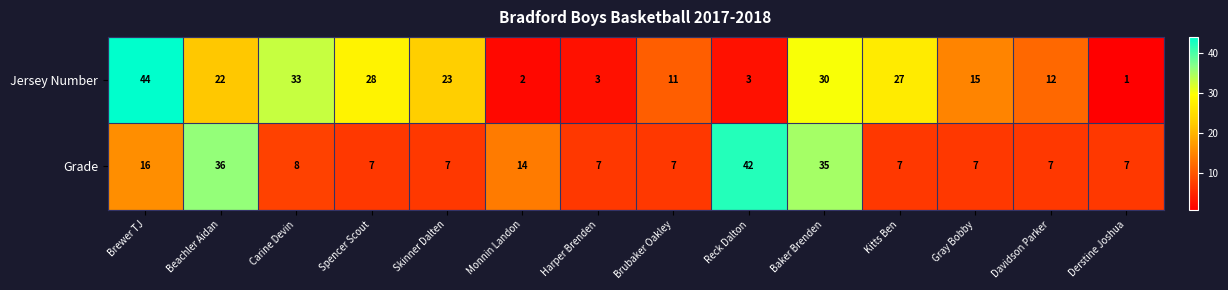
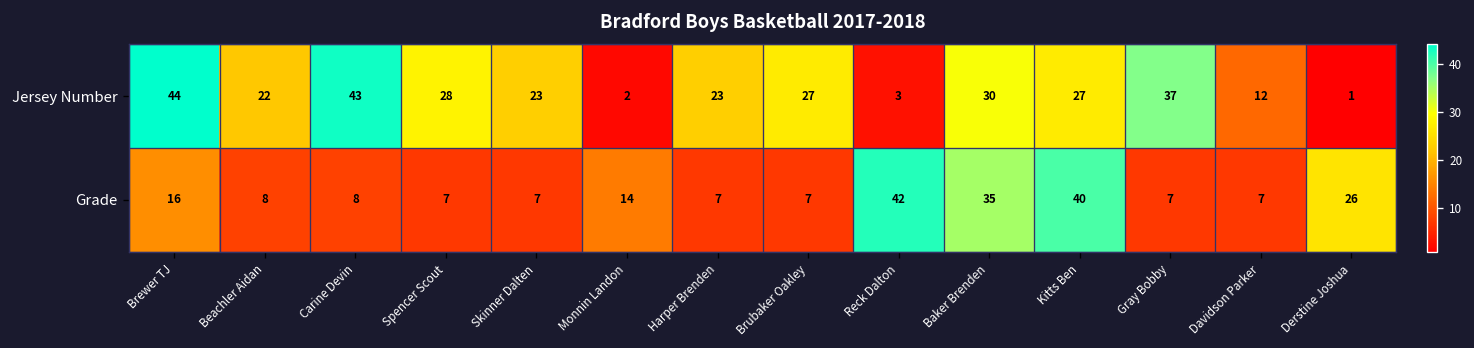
Jersey Number, Carine Devin: 33 -> 43
Jersey Number, Harper Brenden: 3 -> 23
Jersey Number, Brubaker Oakley: 11 -> 27
Jersey Number, Gray Bobby: 15 -> 37
Grade, Beachler Aidan: 36 -> 8
Grade, Kitts Ben: 7 -> 40
Grade, Derstine Joshua: 7 -> 26
